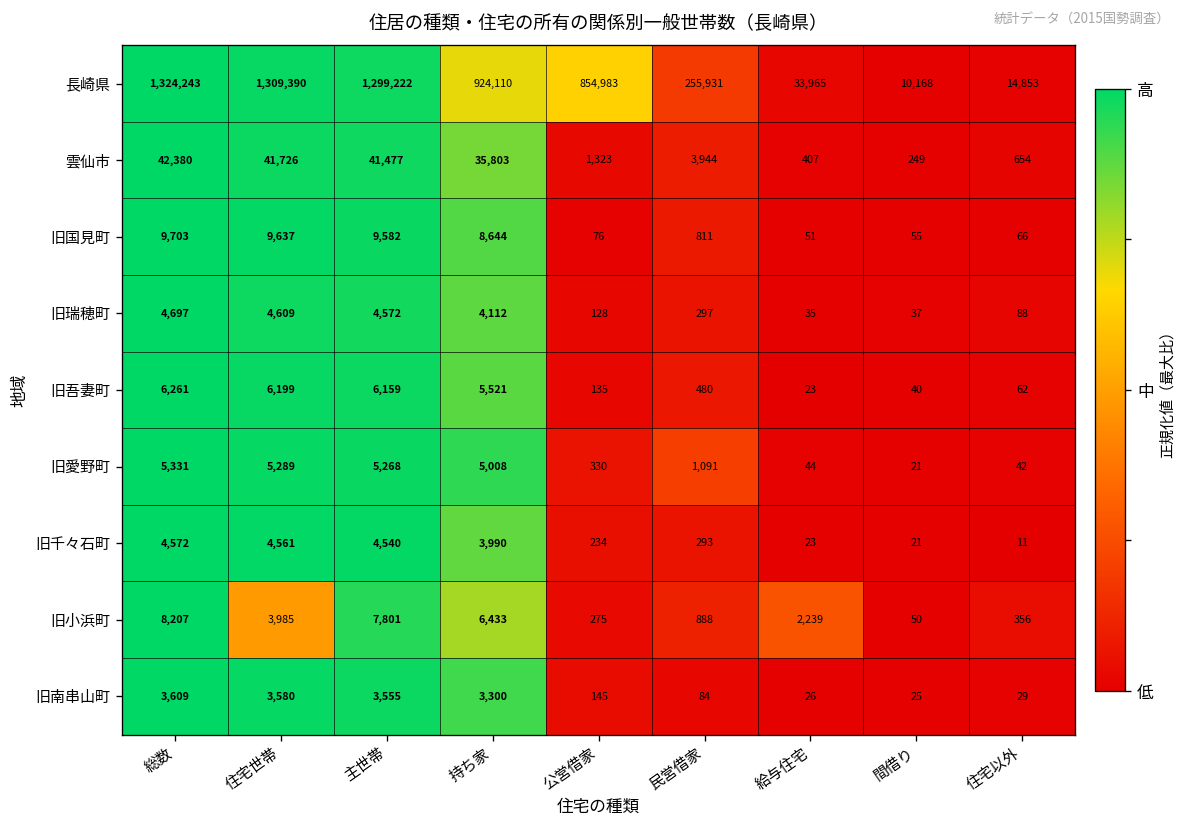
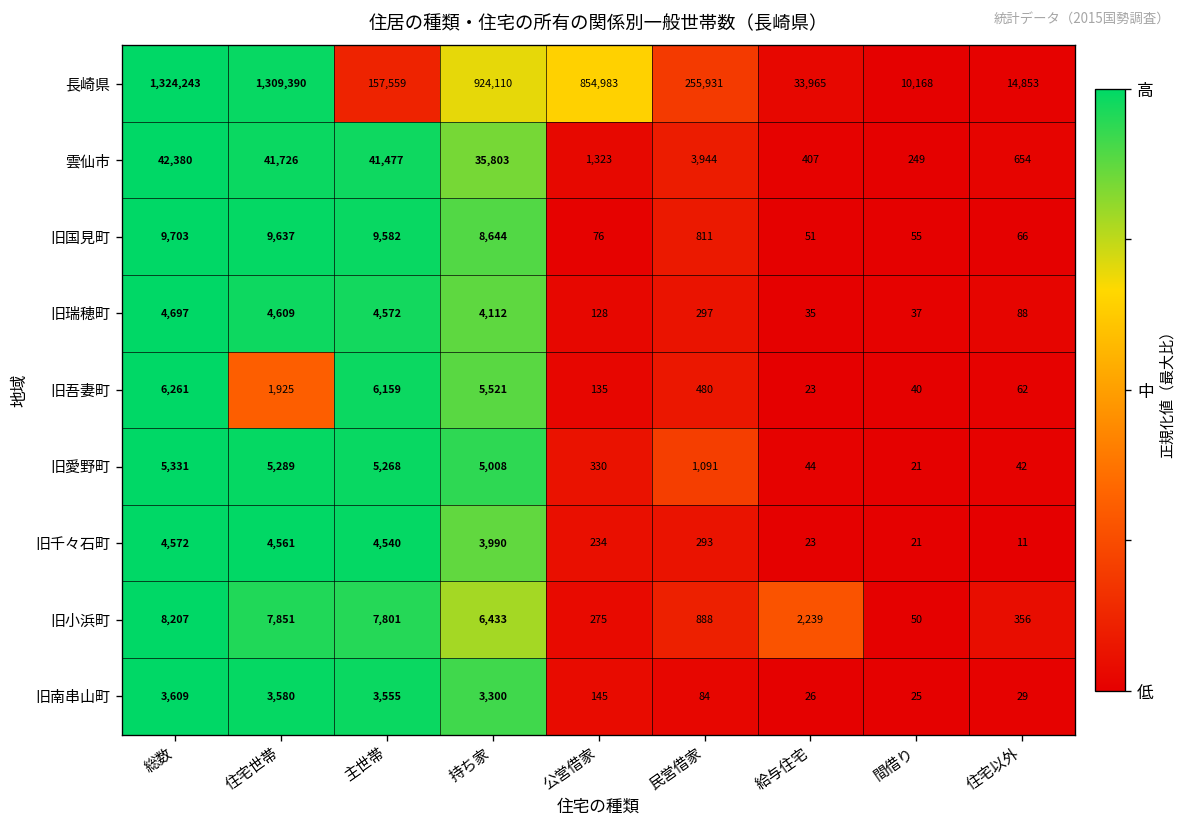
長崎県, 主世帯: 1,299,222 -> 157,559
旧吾妻町, 住宅世帯: 6,199 -> 1,925
旧小浜町, 住宅世帯: 3,985 -> 7,851
